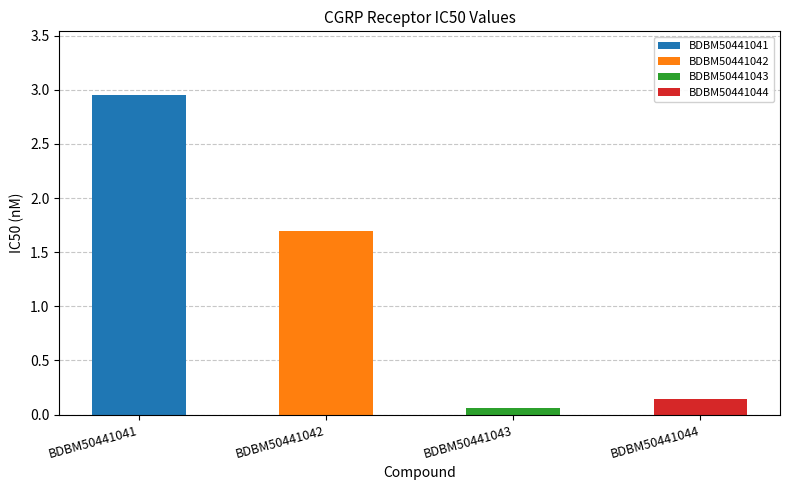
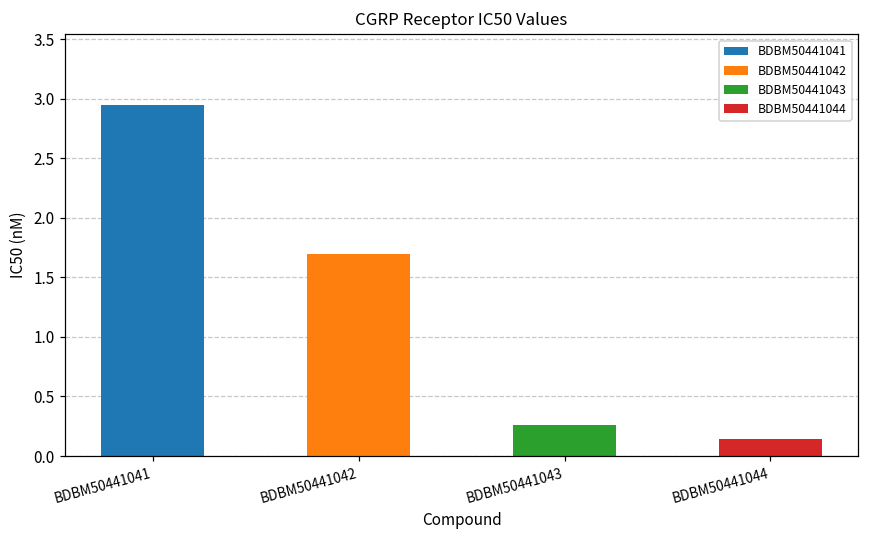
BDBM50441043: 0.06 -> 0.26
